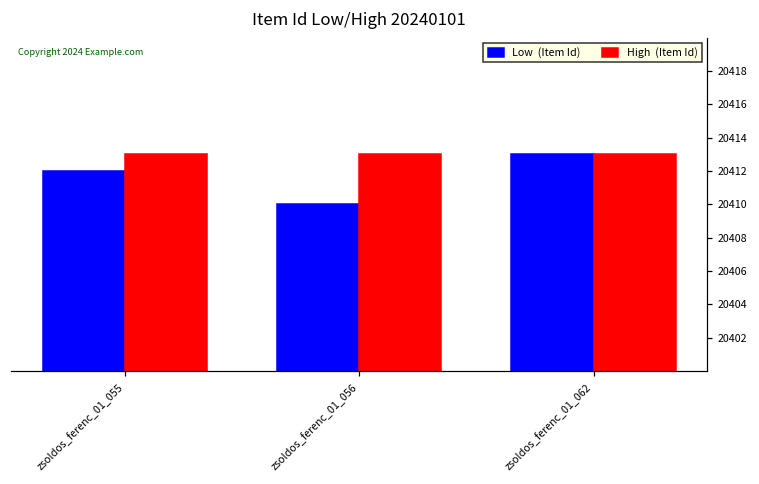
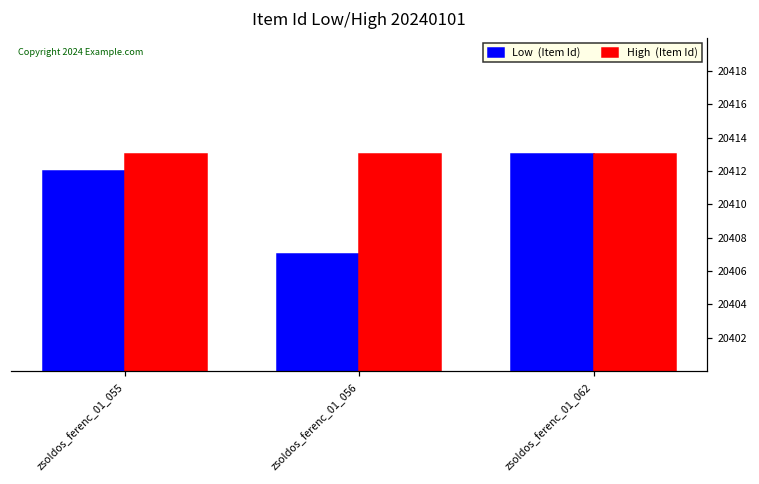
Low (Item Id), zsoldos_ferenc_01_056: 20410 -> 20407
